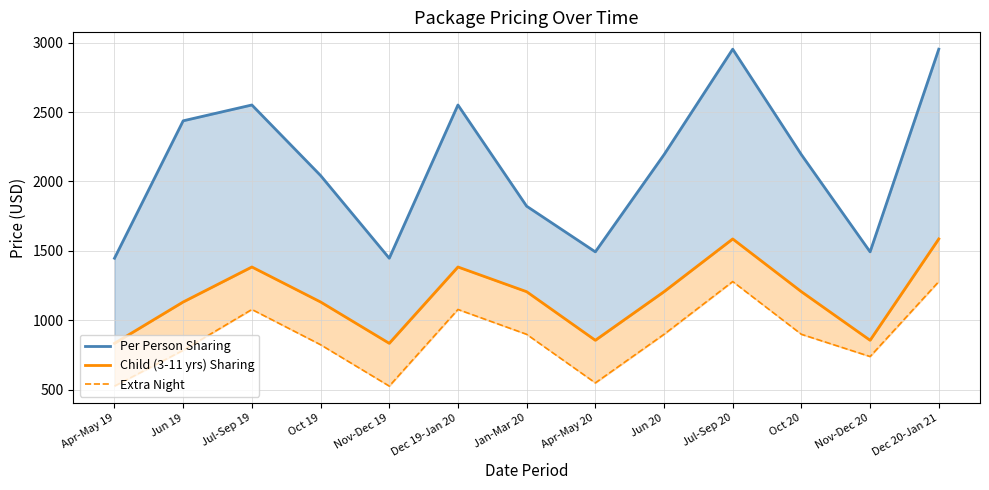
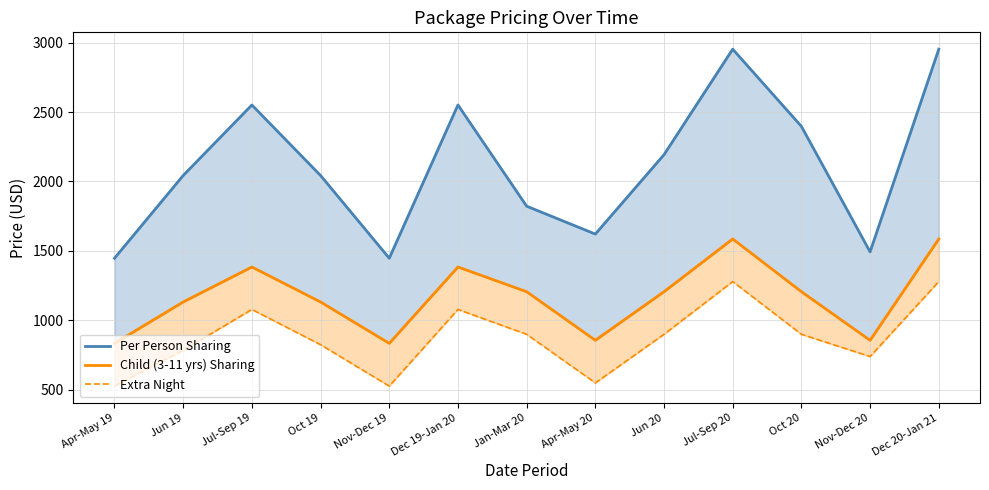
Per Person Sharing, Jun 19: 2440 -> 2040
Per Person Sharing, Apr-May 20: 1490 -> 1620
Per Person Sharing, Oct 20: 2190 -> 2400
